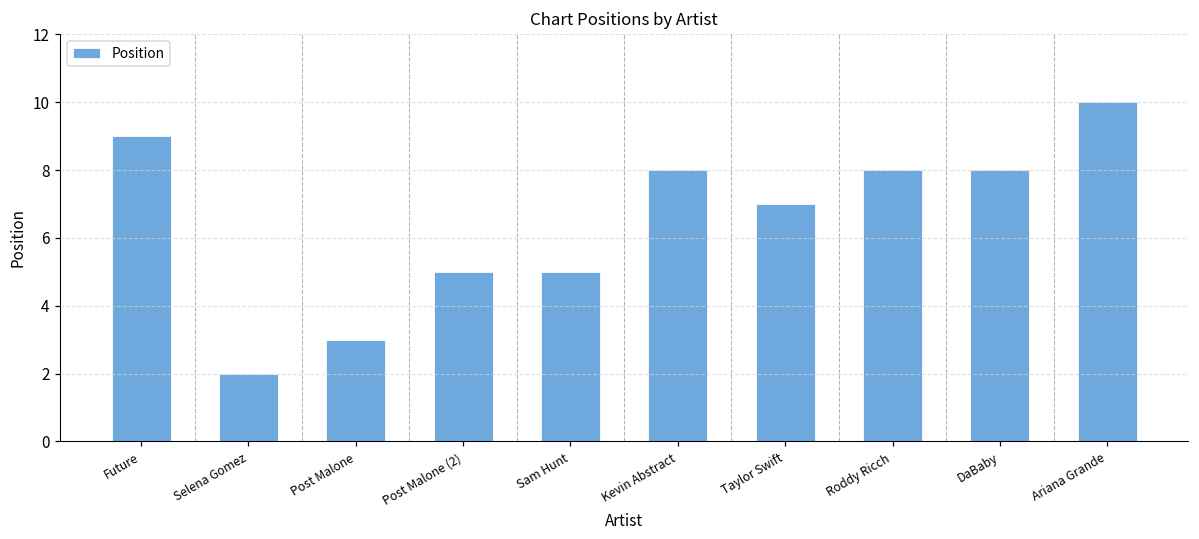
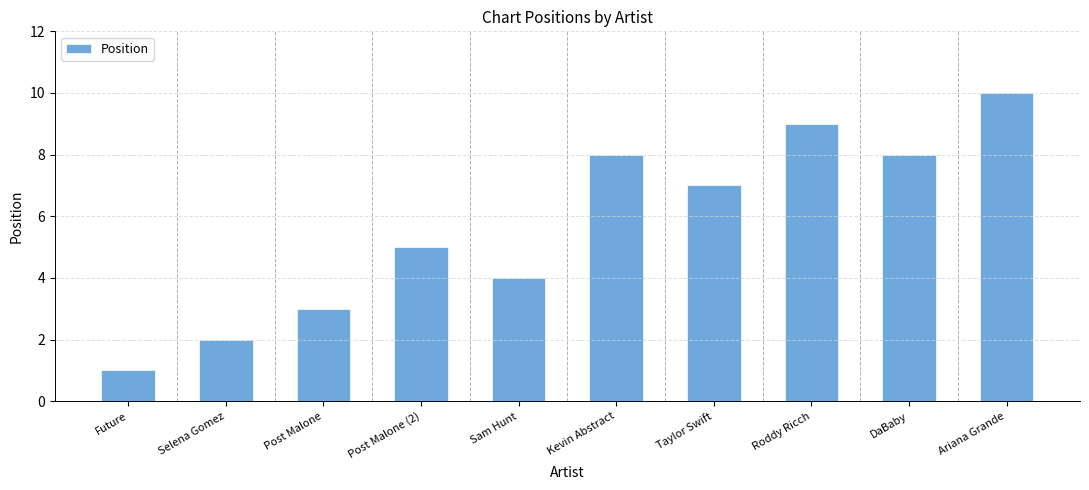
Future: 9 -> 1
Sam Hunt: 5 -> 4
Roddy Ricch: 8 -> 9
